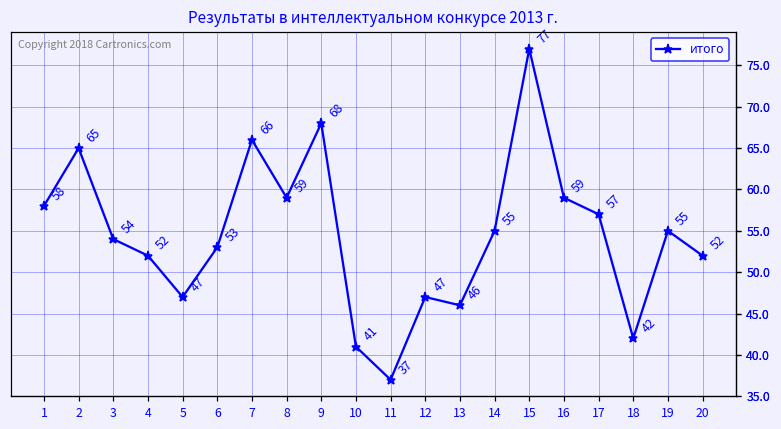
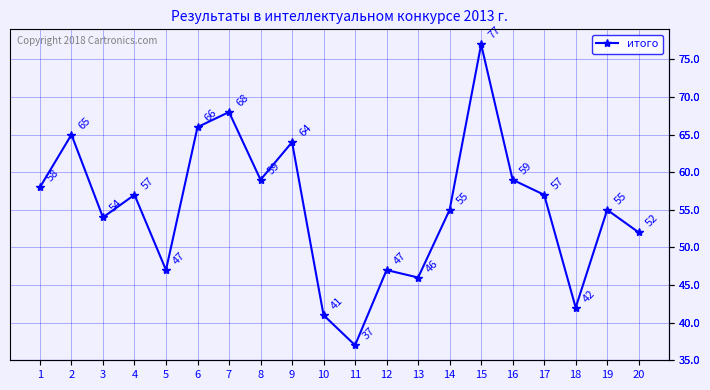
4: 52 -> 57
6: 53 -> 66
7: 66 -> 68
9: 68 -> 64
